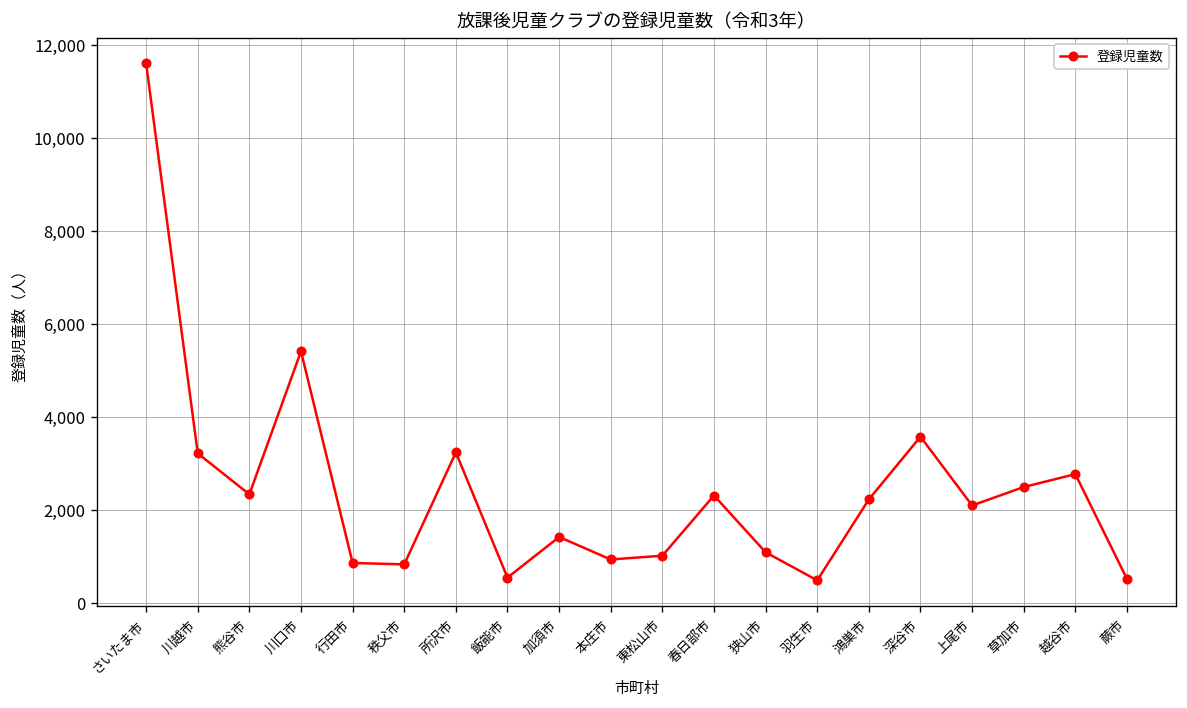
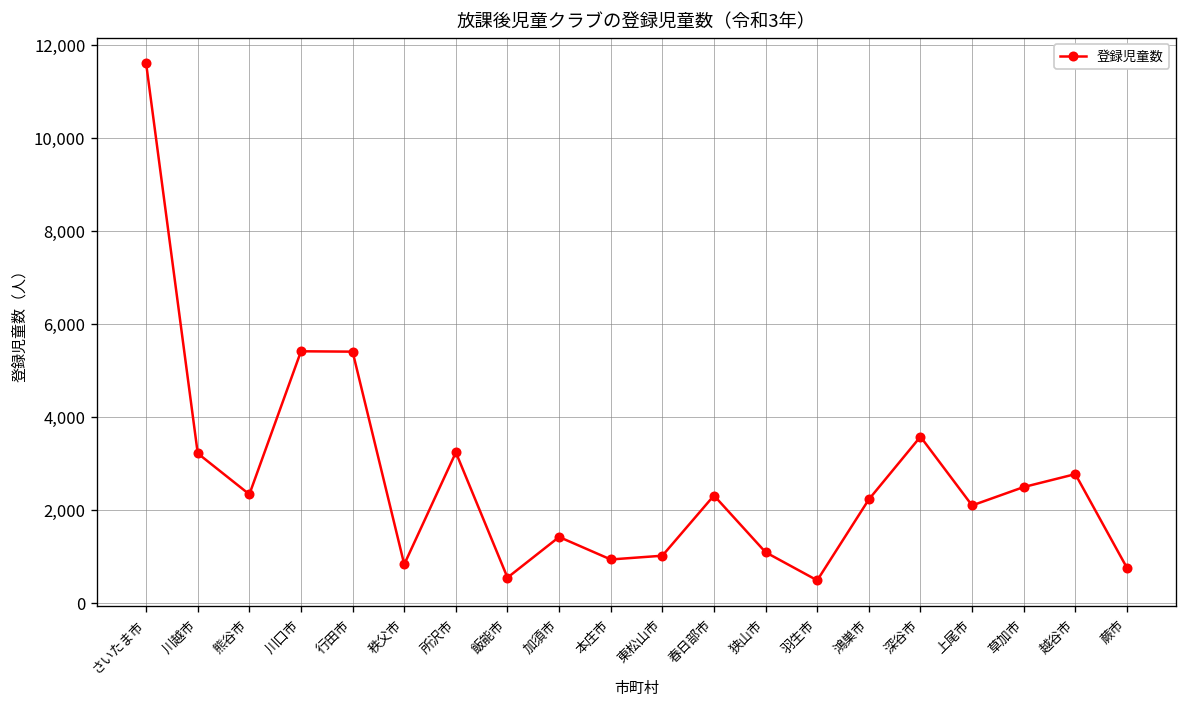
行田市: 900 -> 5,400
蕨市: 500 -> 800
